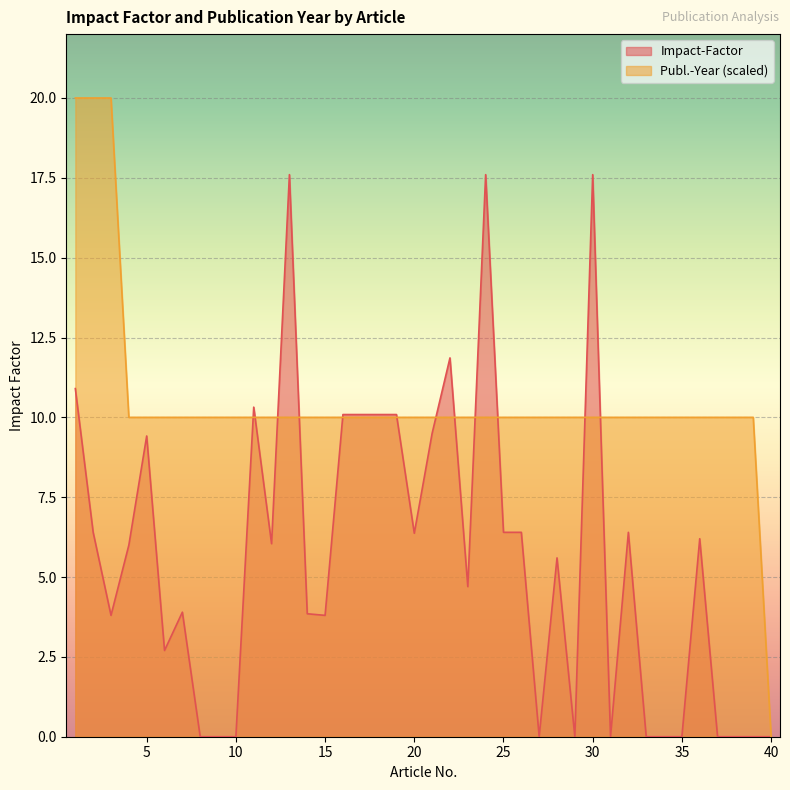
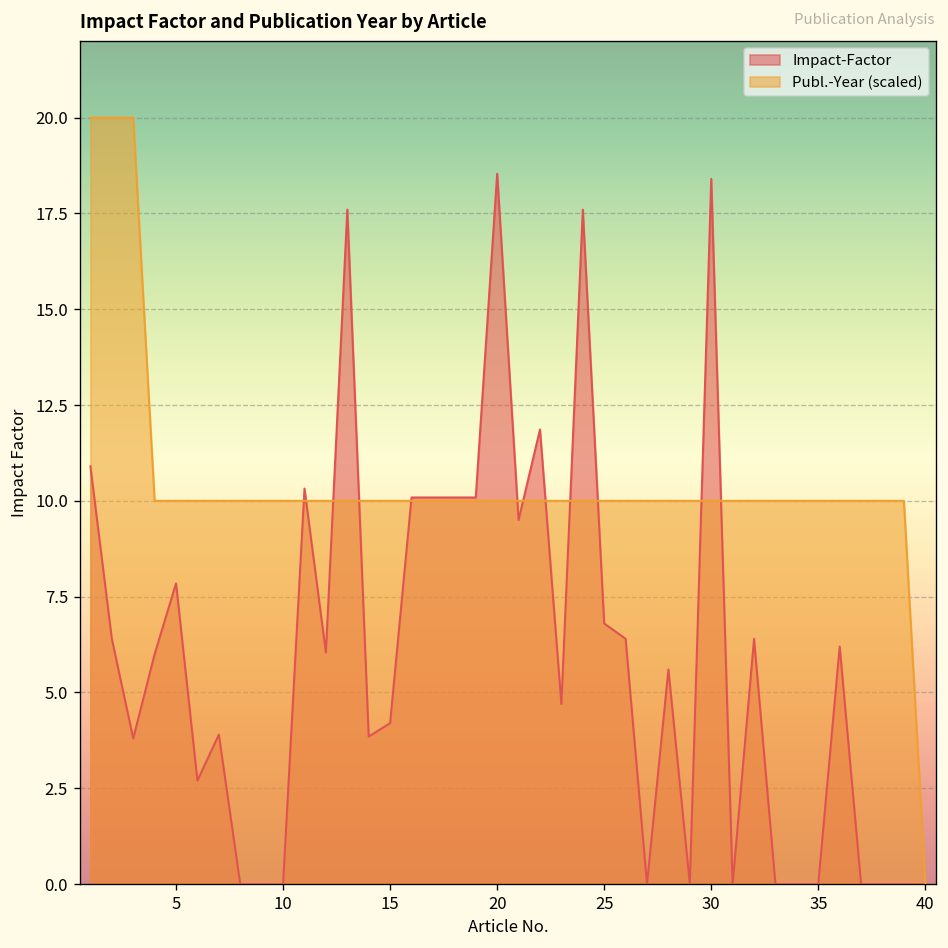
Impact-Factor, 5: 9.4 -> 7.8
Impact-Factor, 15: 3.8 -> 4.2
Impact-Factor, 20: 6.4 -> 18.5
Impact-Factor, 25: 6.4 -> 6.8
Impact-Factor, 30: 17.6 -> 18.4
